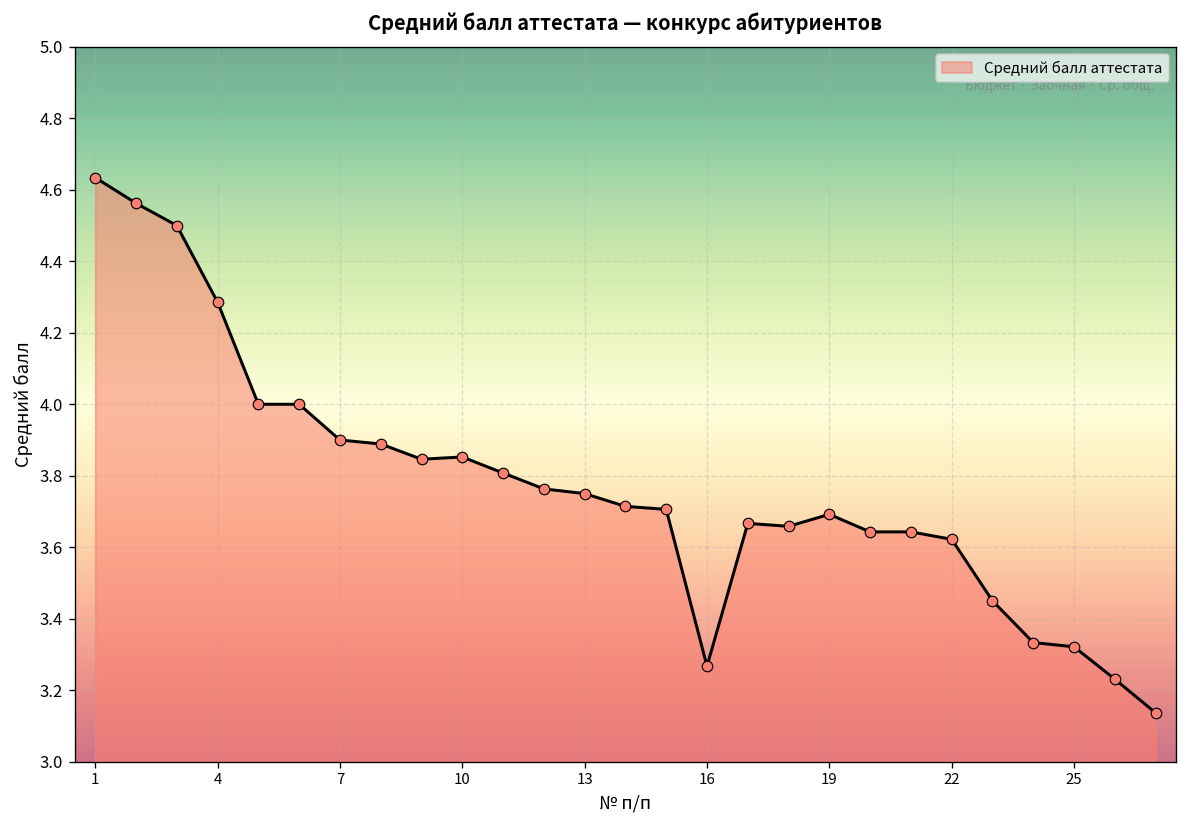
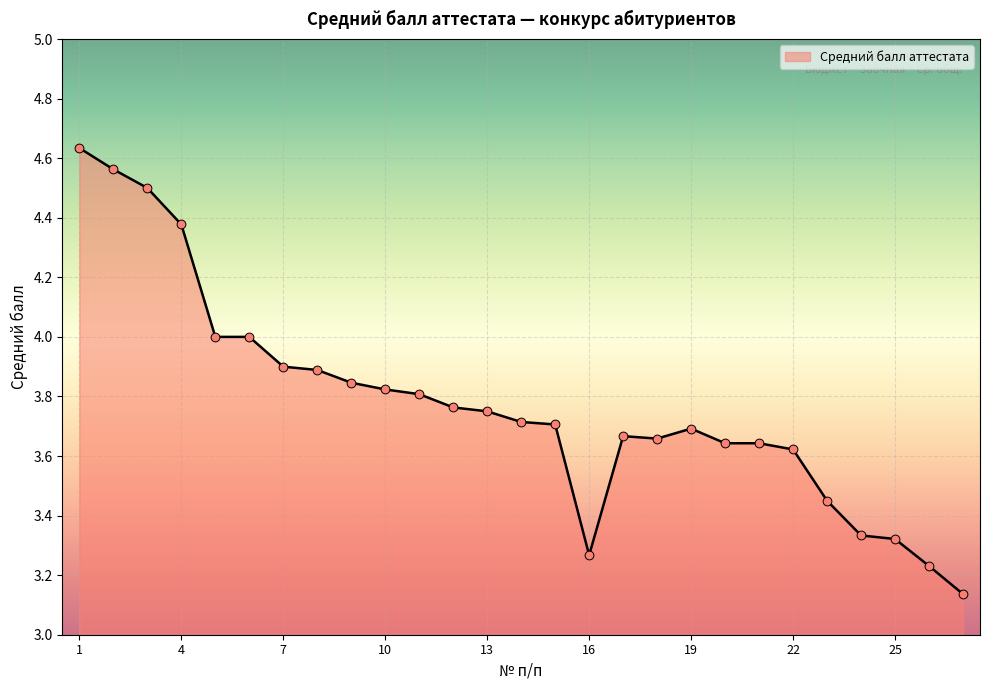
4: 4.29 -> 4.38
10: 3.85 -> 3.82
